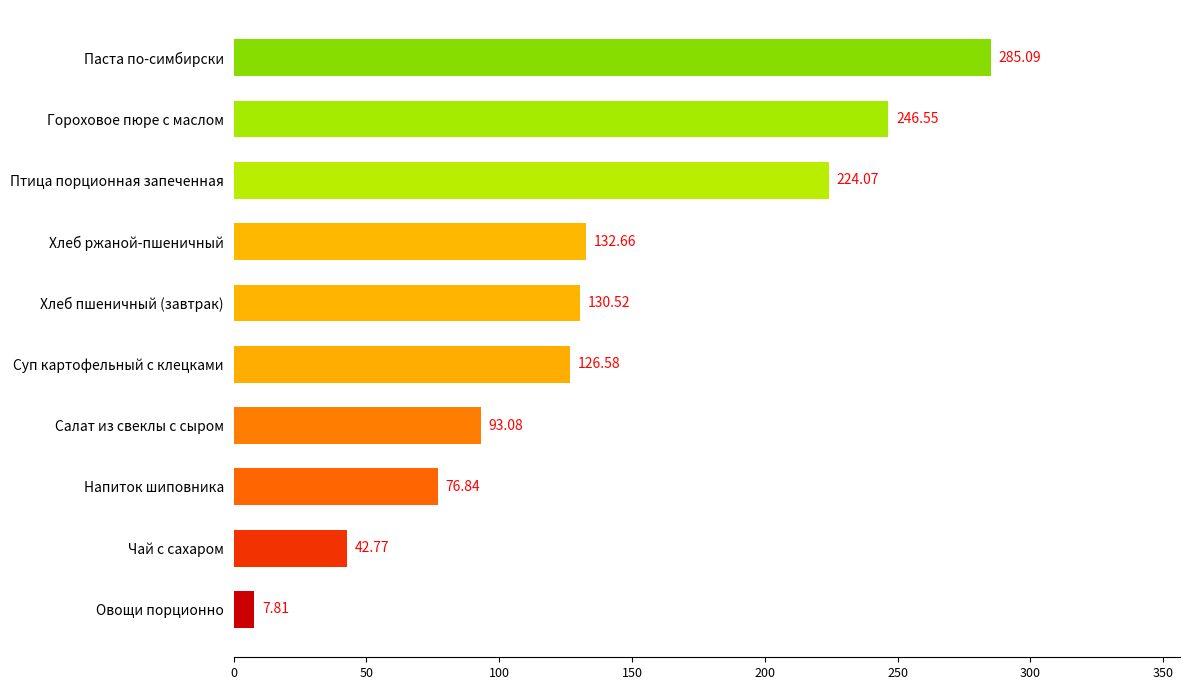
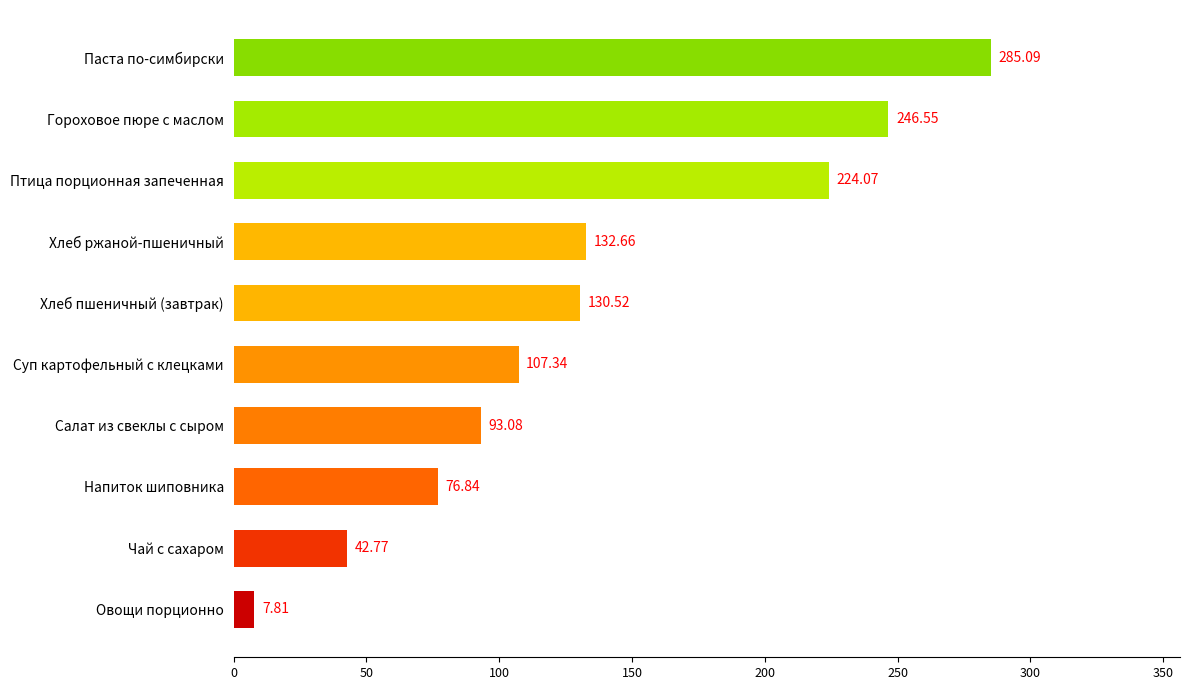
Суп картофельный с клецками: 126.58 -> 107.34
